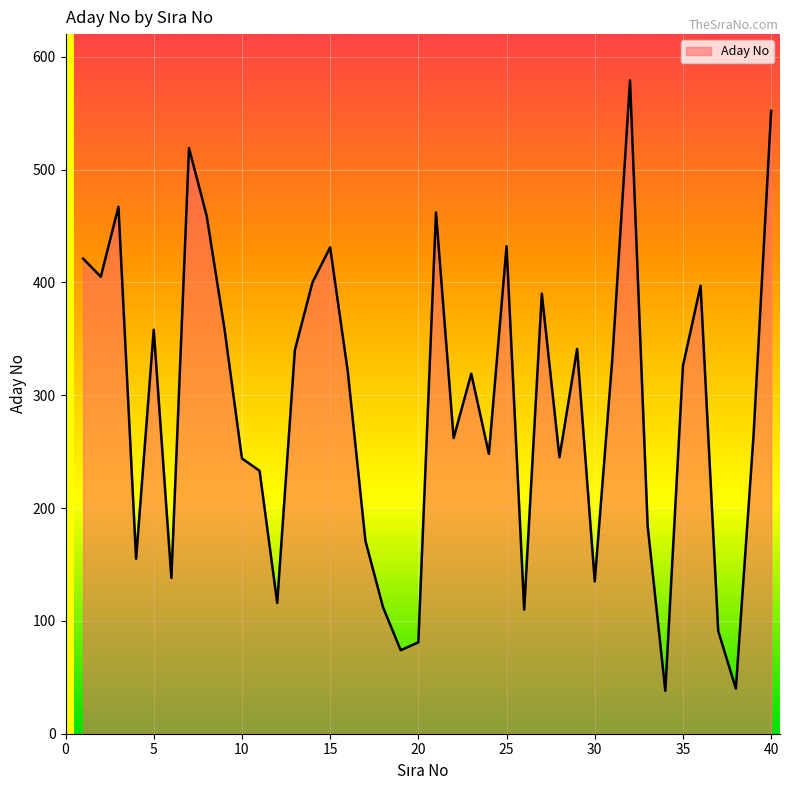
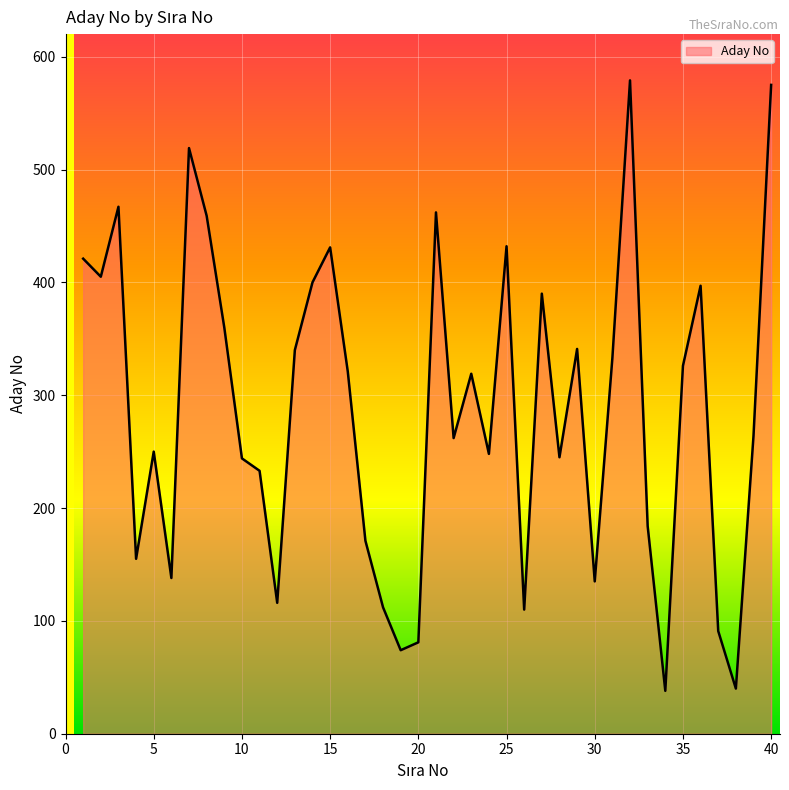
5: 358 -> 250
40: 552 -> 575
